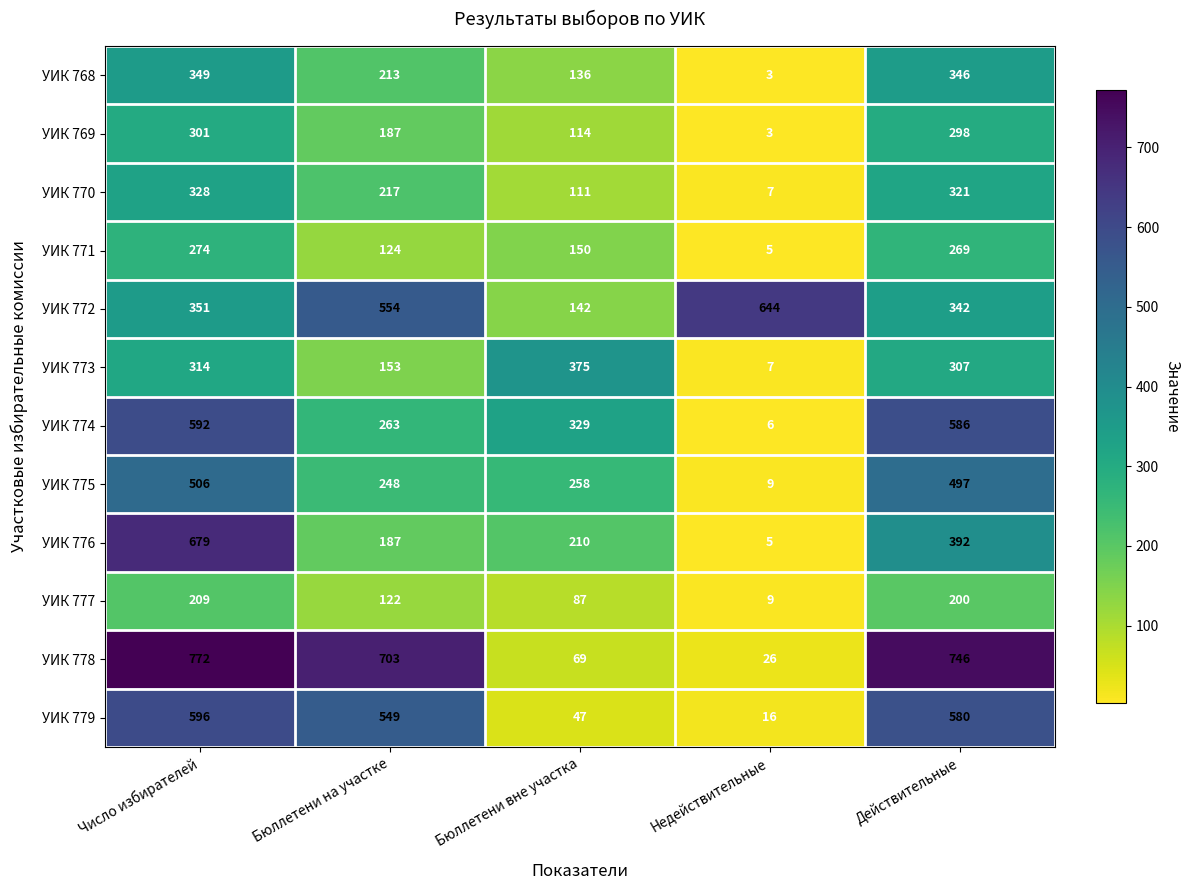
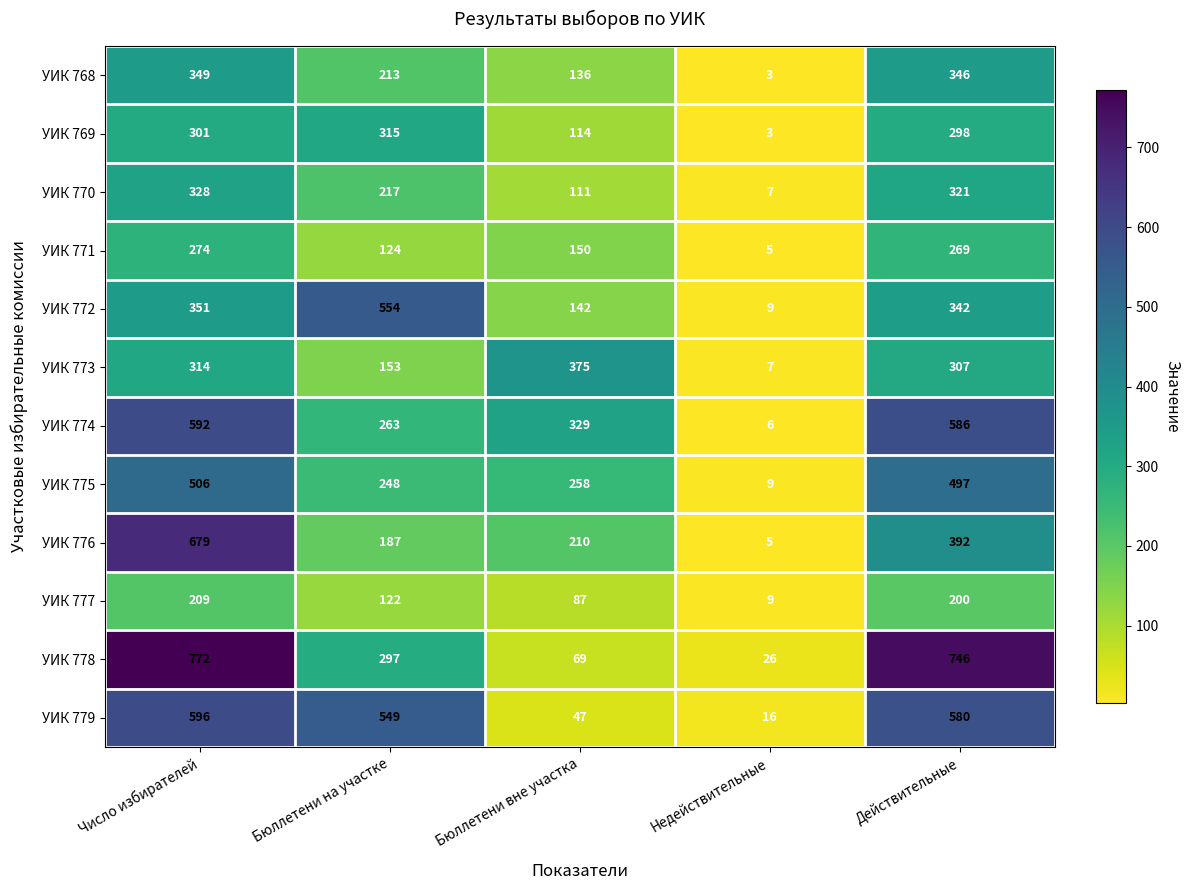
УИК 769, Бюллетени на участке: 187 -> 315
УИК 772, Недействительные: 644 -> 9
УИК 778, Бюллетени на участке: 703 -> 297
